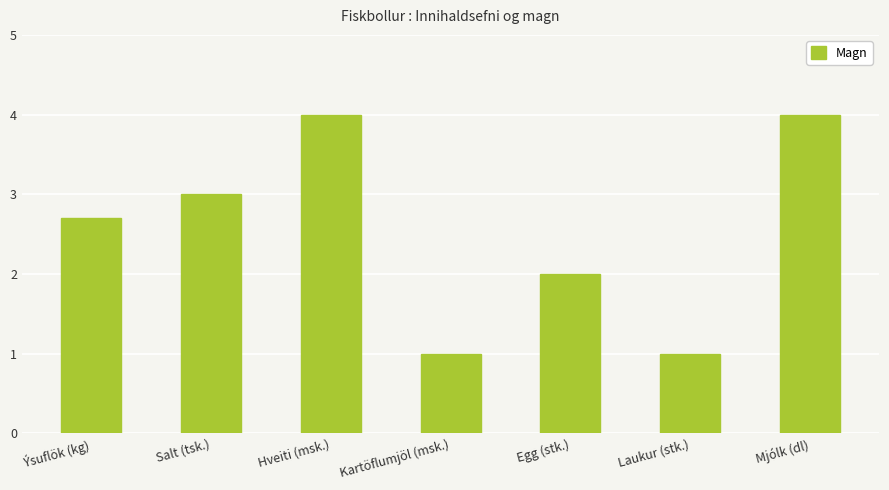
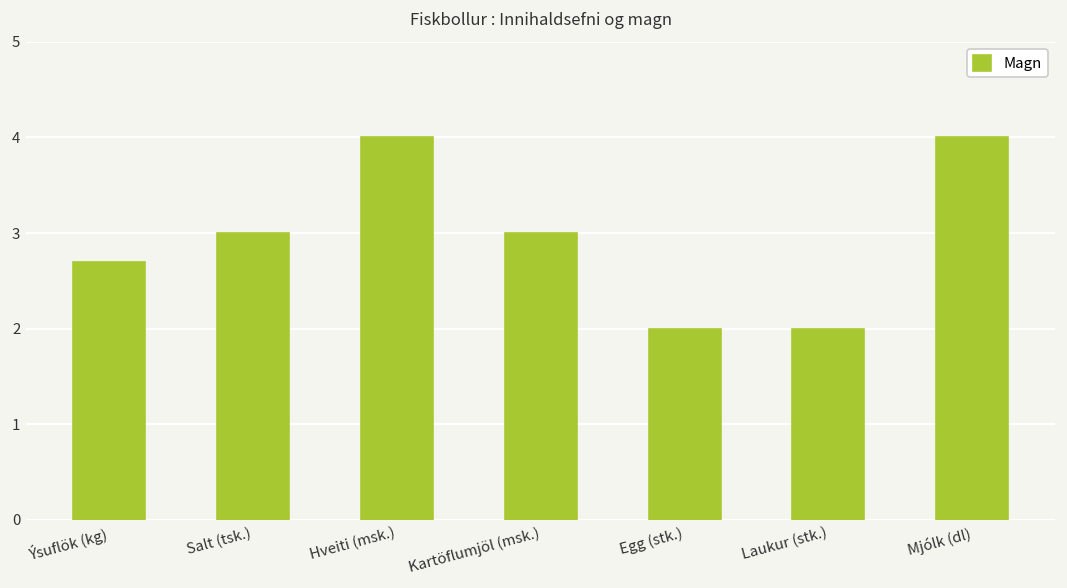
Kartöflumjöl (msk.): 1 -> 3
Laukur (stk.): 1 -> 2
